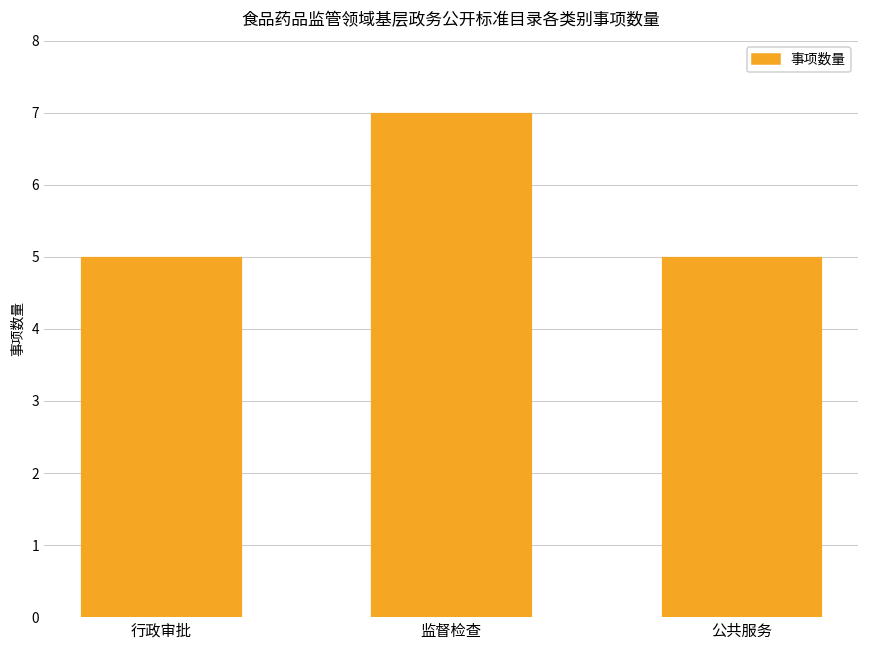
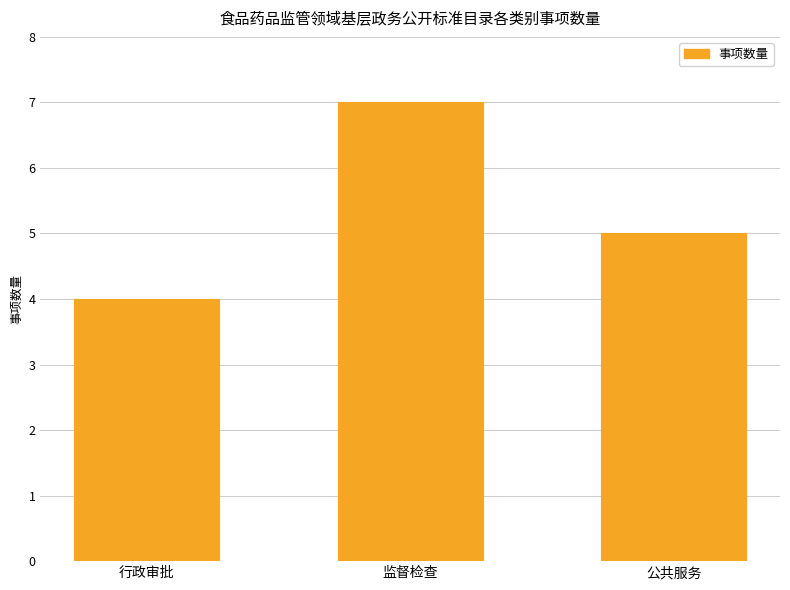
行政审批: 5 -> 4
